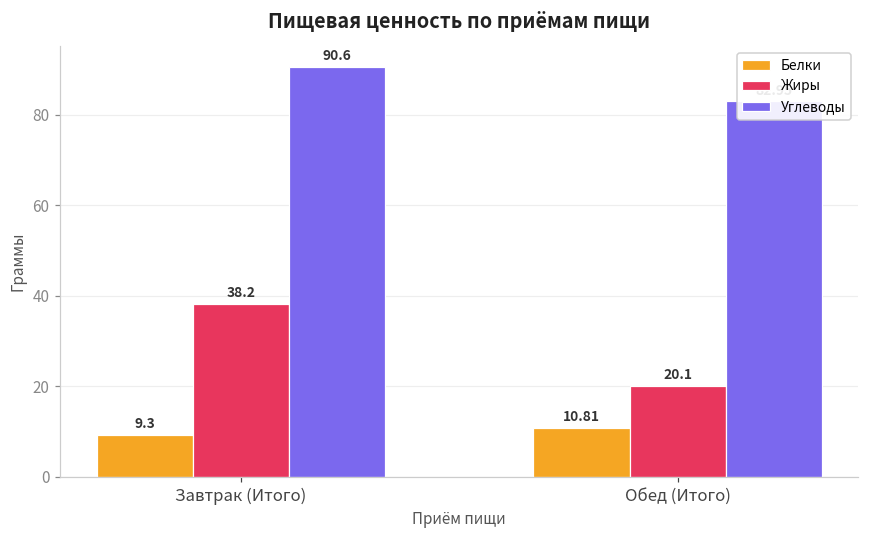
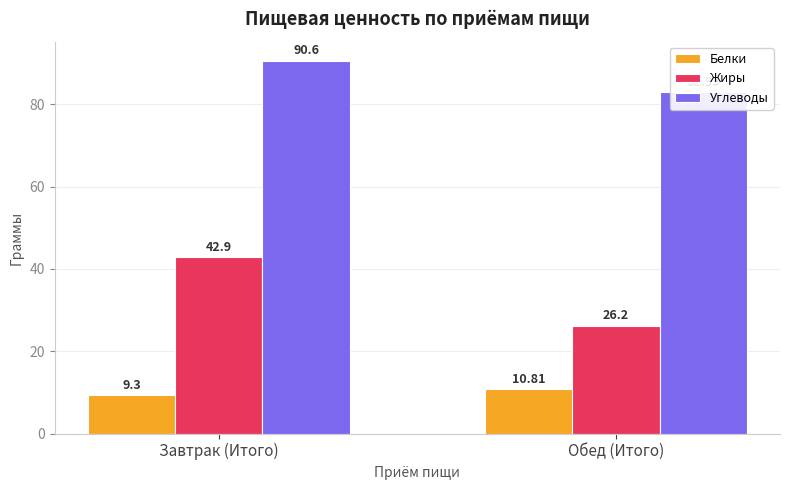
Жиры, Завтрак (Итого): 38.2 -> 42.9
Жиры, Обед (Итого): 20.1 -> 26.2
